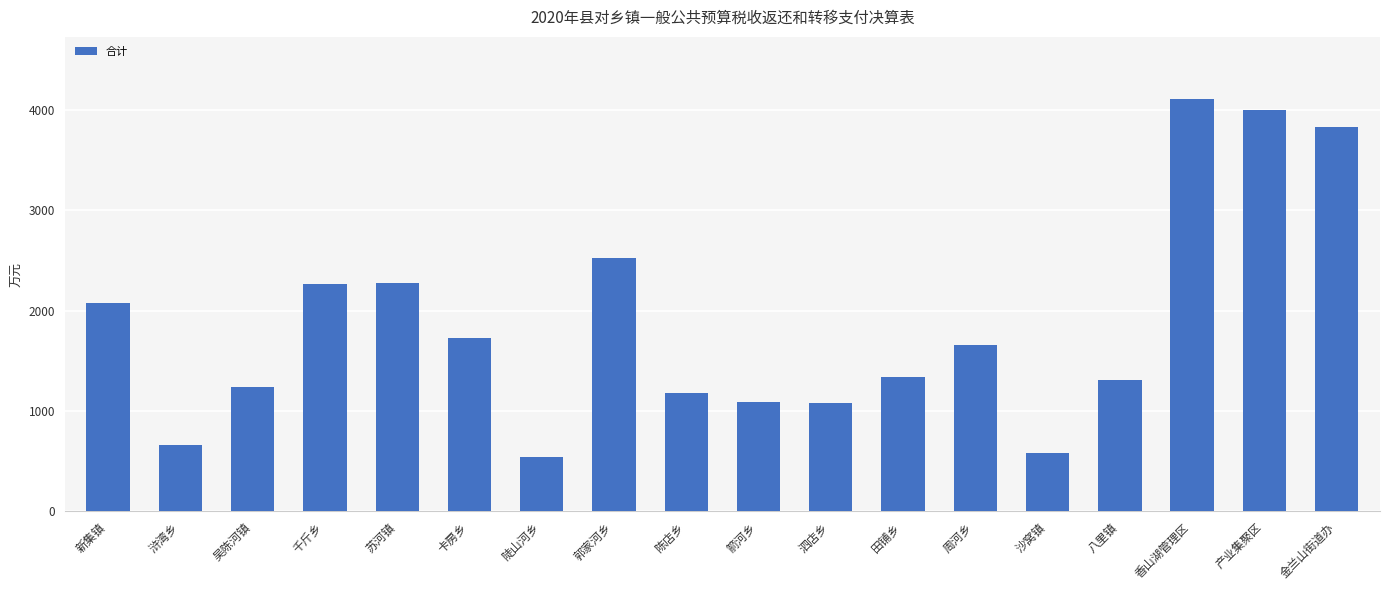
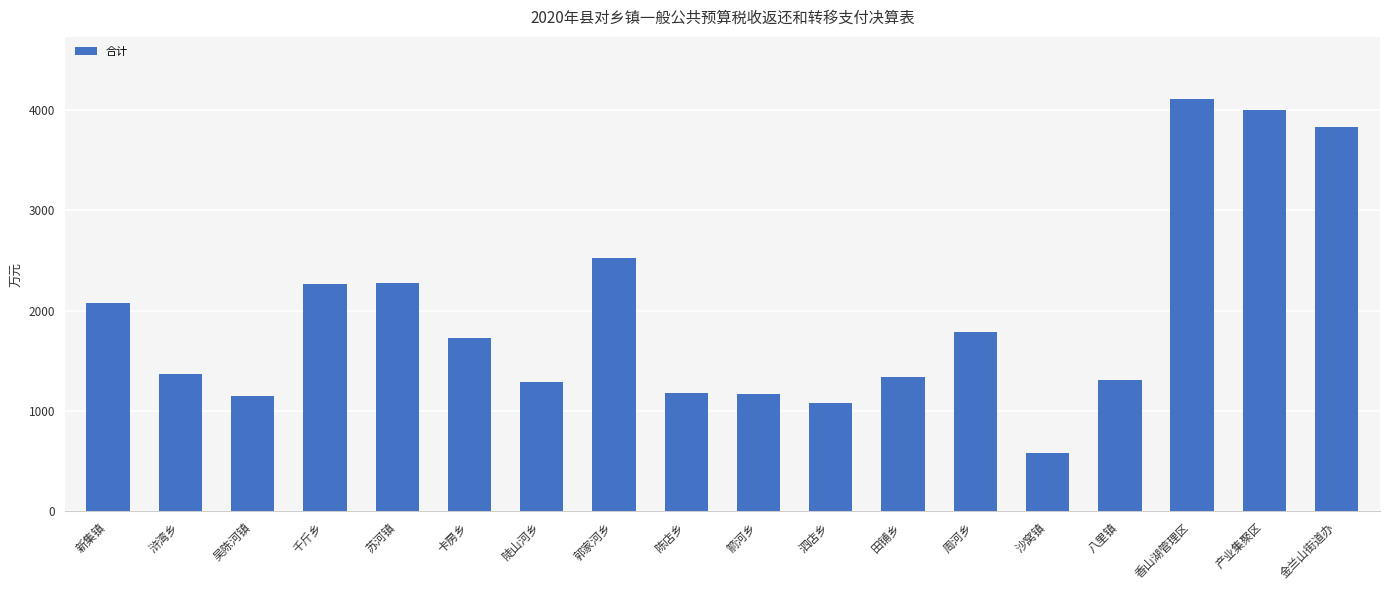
浒湾乡: 660 -> 1360
吴陈河镇: 1240 -> 1150
陡山河乡: 540 -> 1290
箭河乡: 1090 -> 1170
周河乡: 1660 -> 1780
